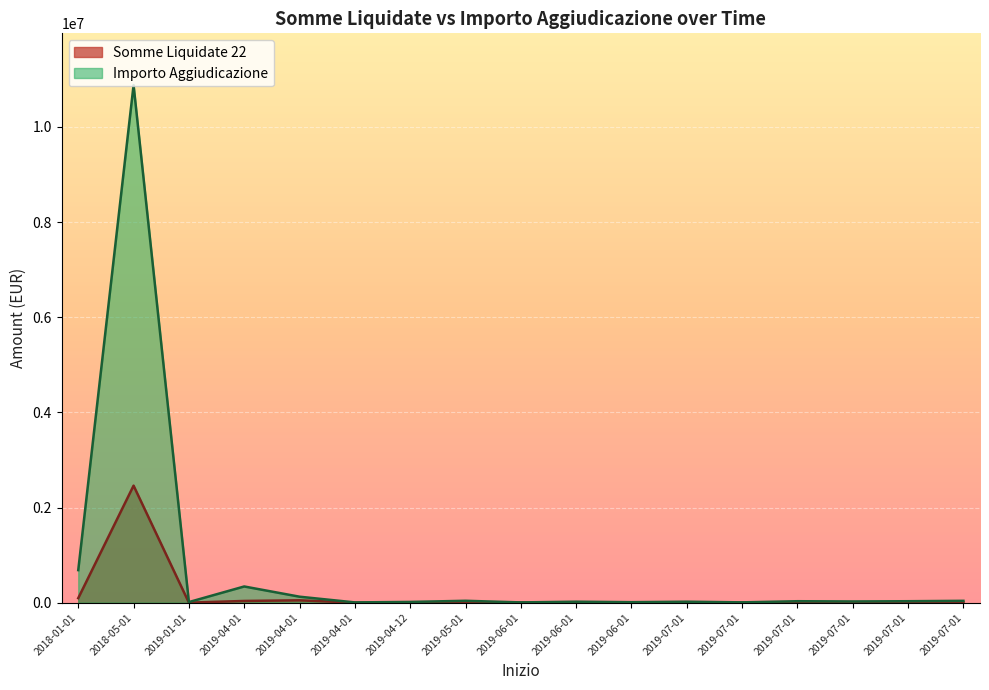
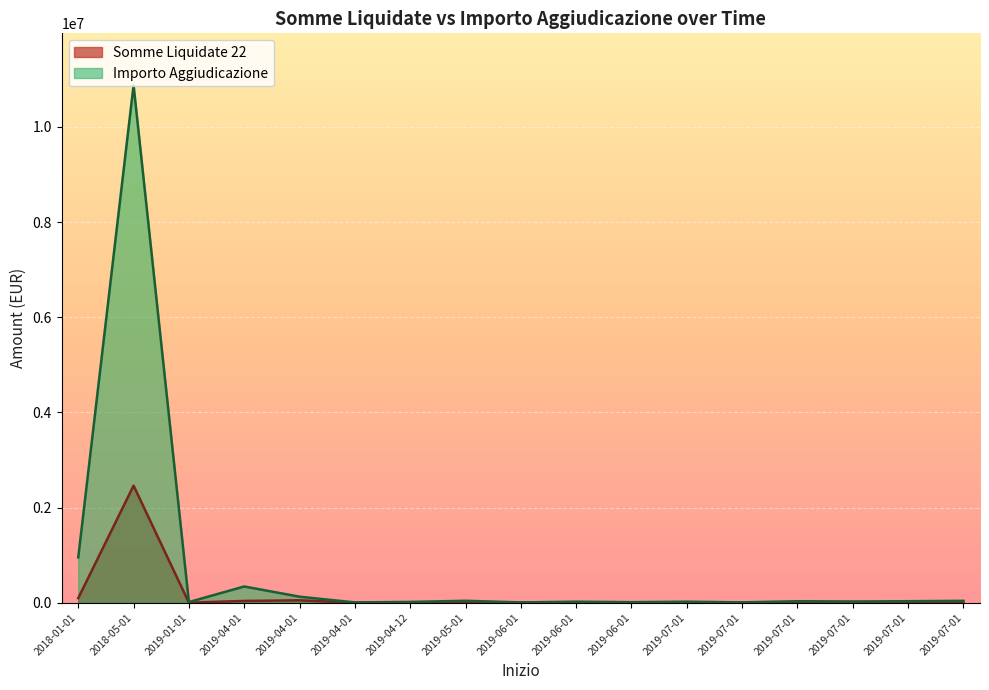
Importo Aggiudicazione, 2018-01-01: 700000 -> 1000000
